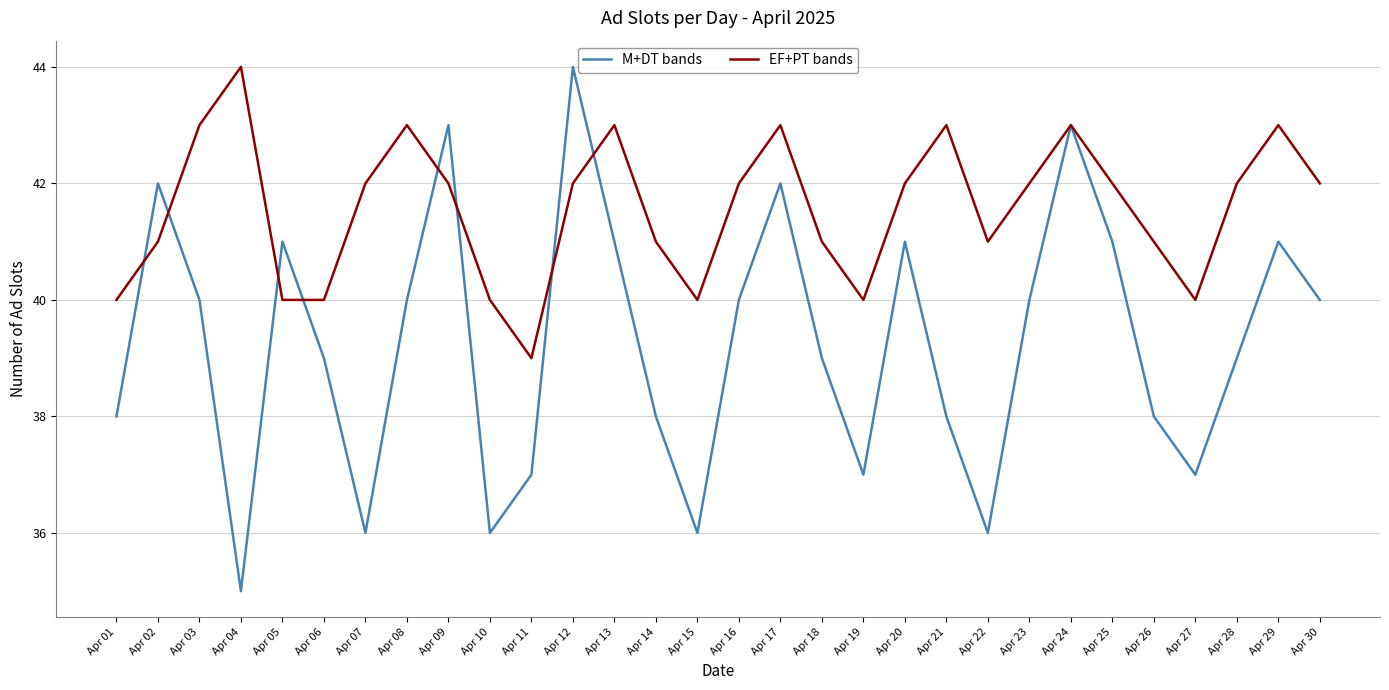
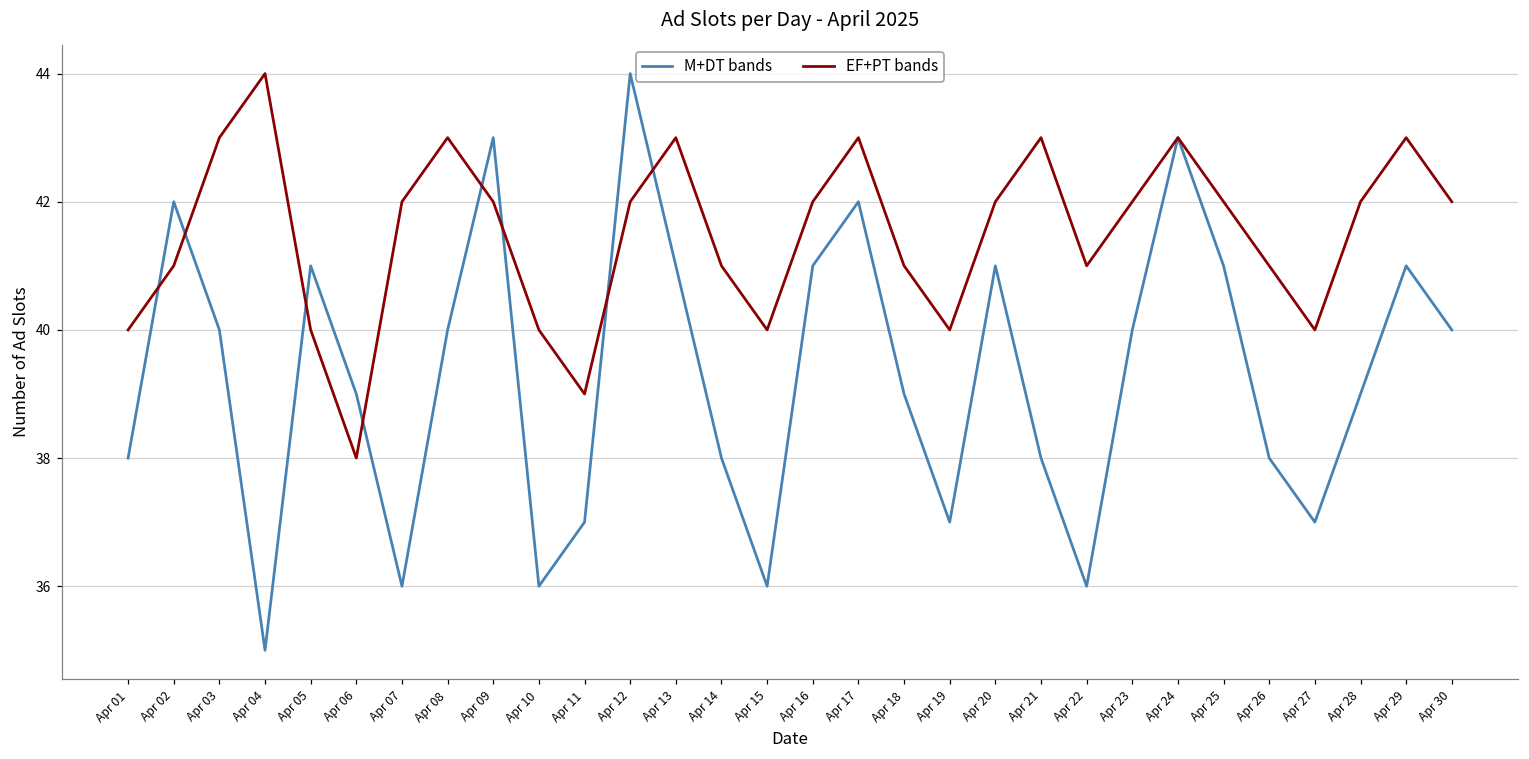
EF+PT bands, Apr 06: 40 -> 38
M+DT bands, Apr 16: 40 -> 41
